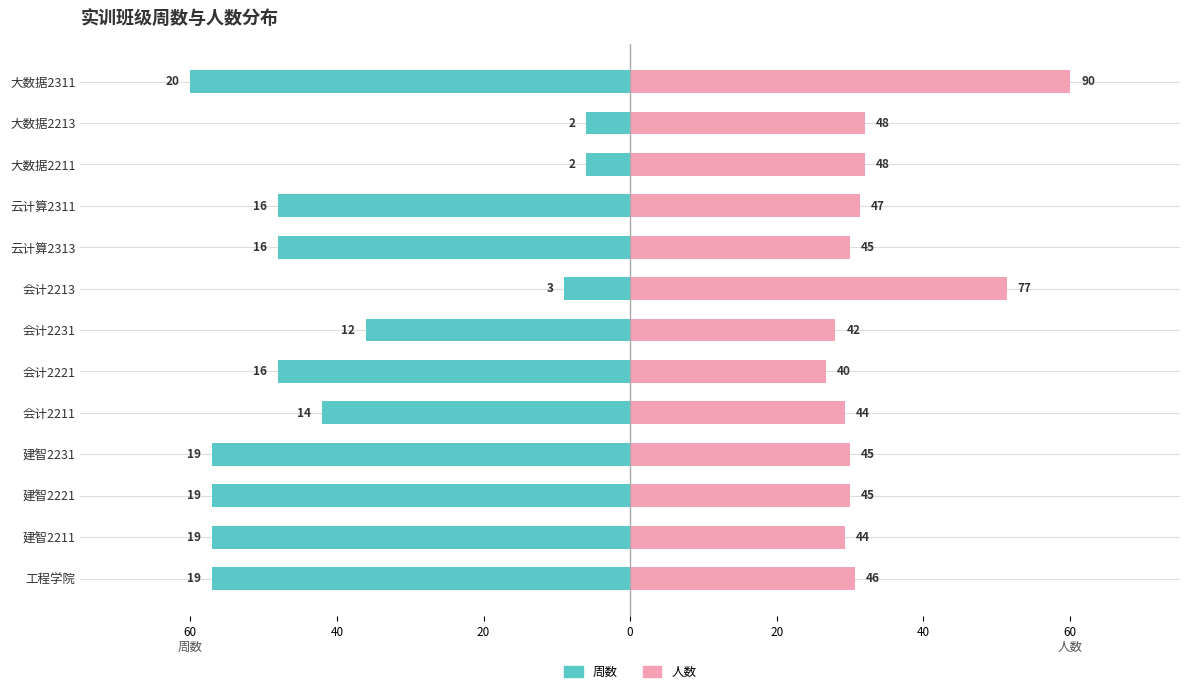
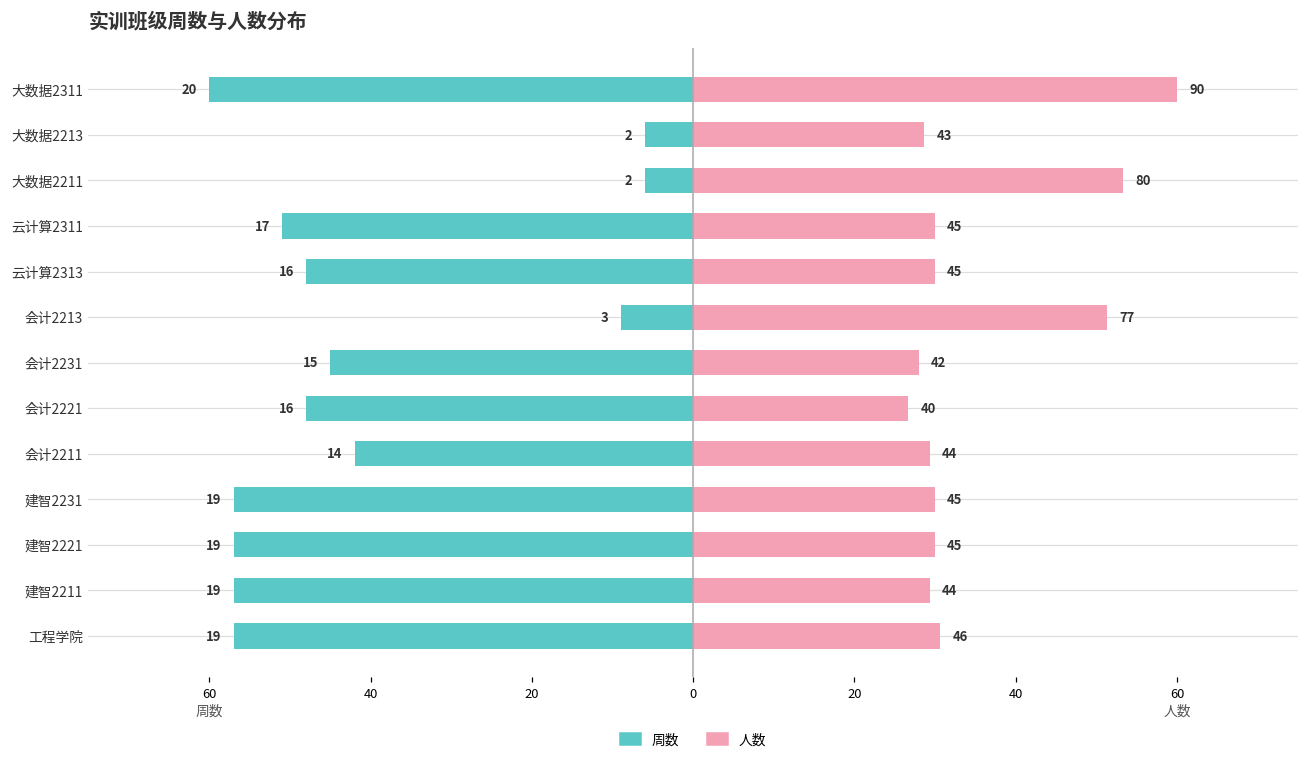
人数, 大数据2213: 48 -> 43
人数, 大数据2211: 48 -> 80
周数, 云计算2311: 16 -> 17
人数, 云计算2311: 47 -> 45
周数, 会计2231: 12 -> 15
